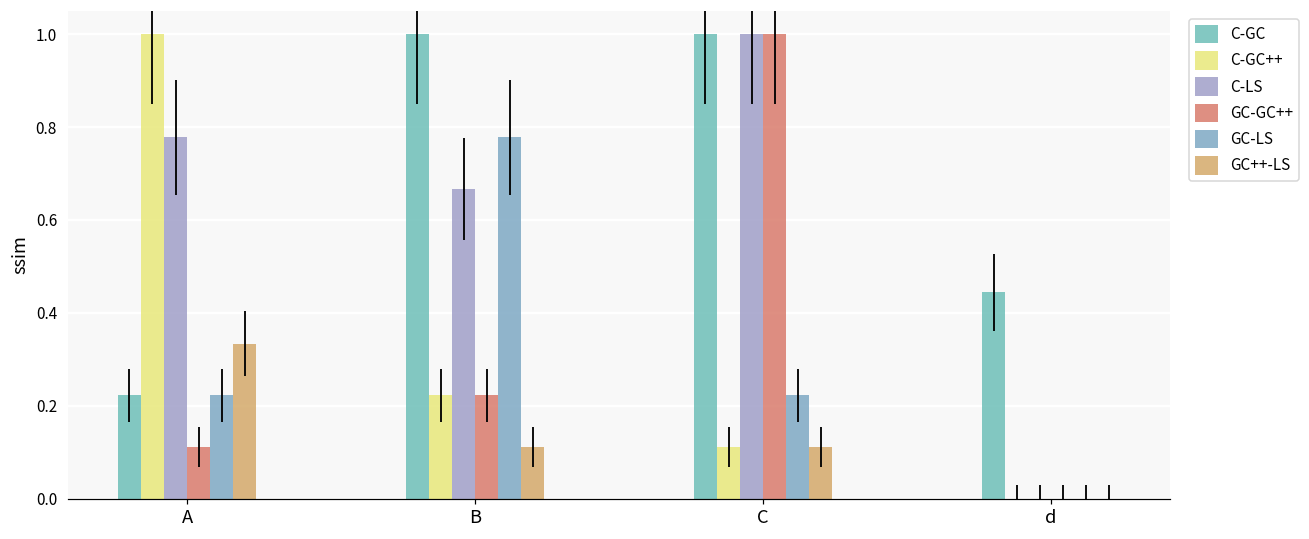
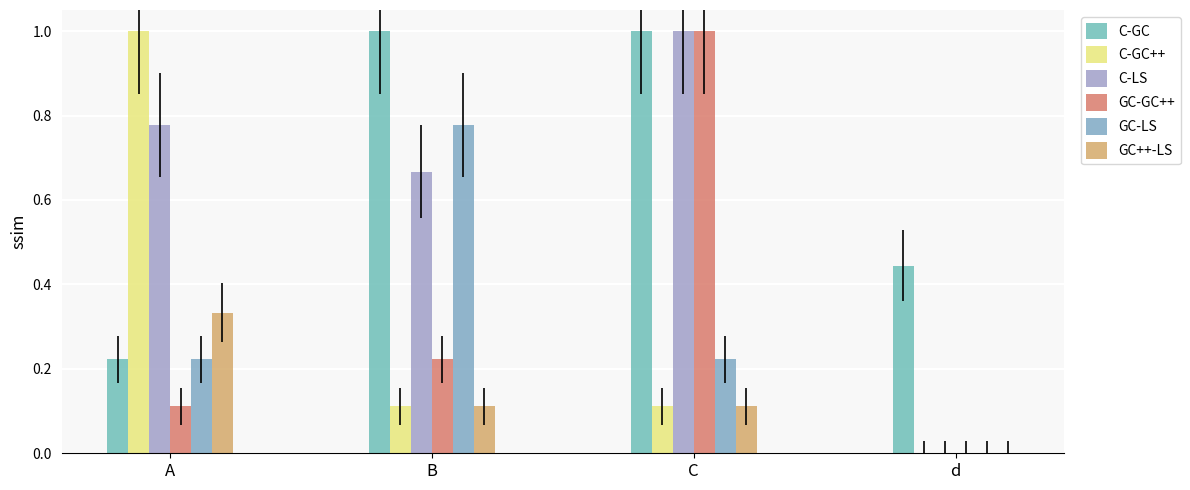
C-GC++, B: 0.22 -> 0.11
